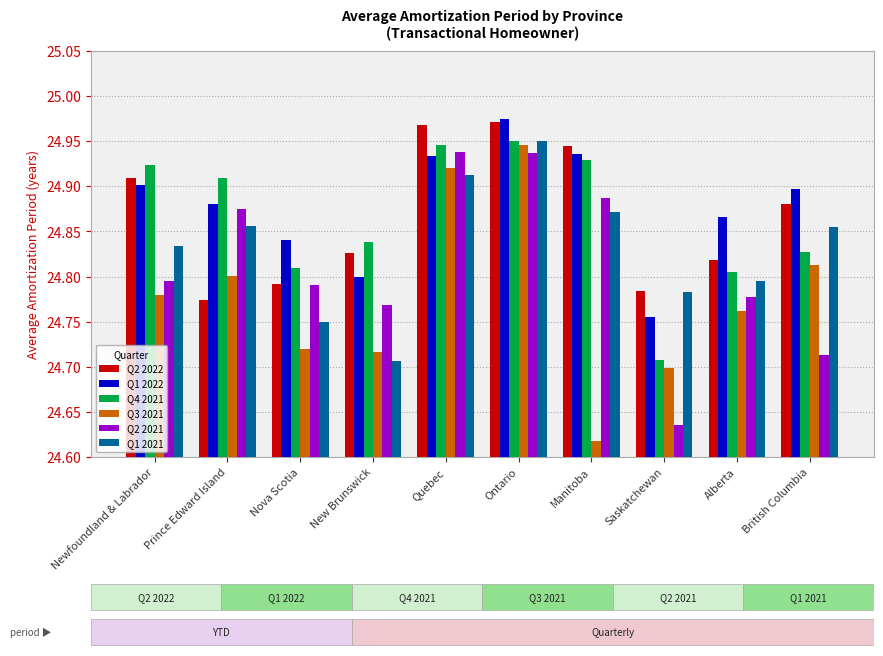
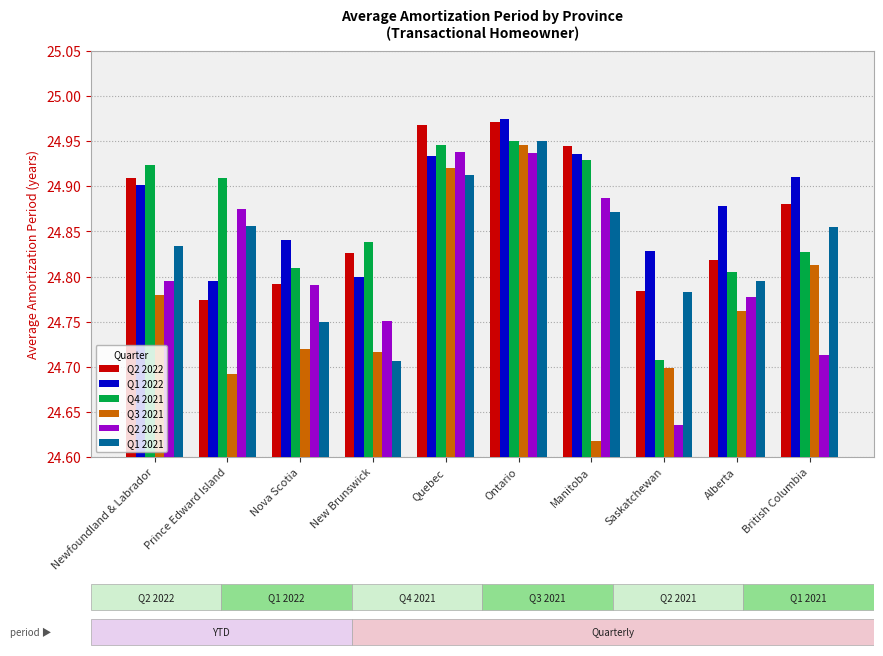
Q1 2022, Prince Edward Island: 24.88 -> 24.79
Q3 2021, Prince Edward Island: 24.80 -> 24.69
Q2 2021, New Brunswick: 24.77 -> 24.75
Q1 2022, Saskatchewan: 24.75 -> 24.83
Q1 2022, Alberta: 24.87 -> 24.88
Q1 2022, British Columbia: 24.90 -> 24.91
